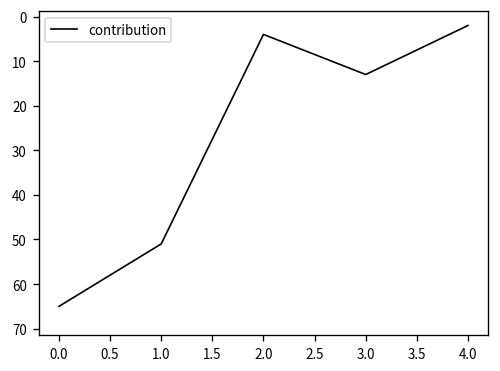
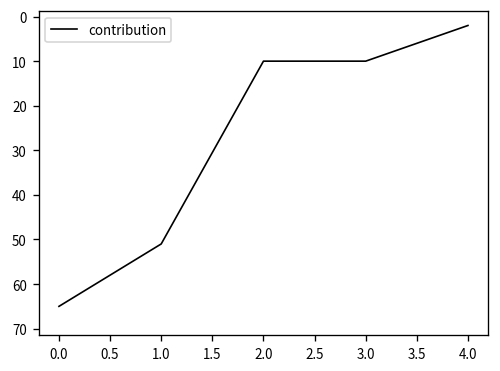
2.0: 4 -> 10
3.0: 13 -> 10
